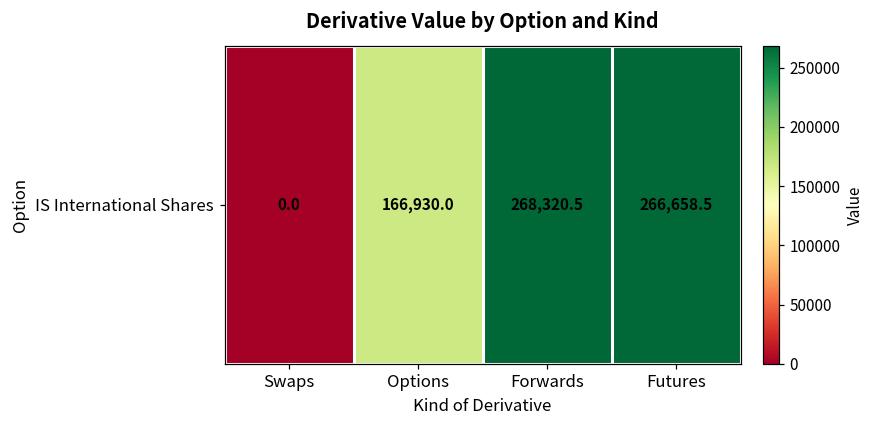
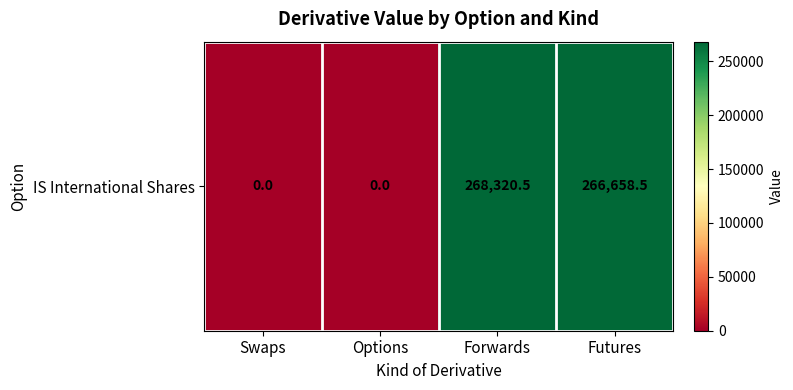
IS International Shares, Options: 166,930.0 -> 0.0
